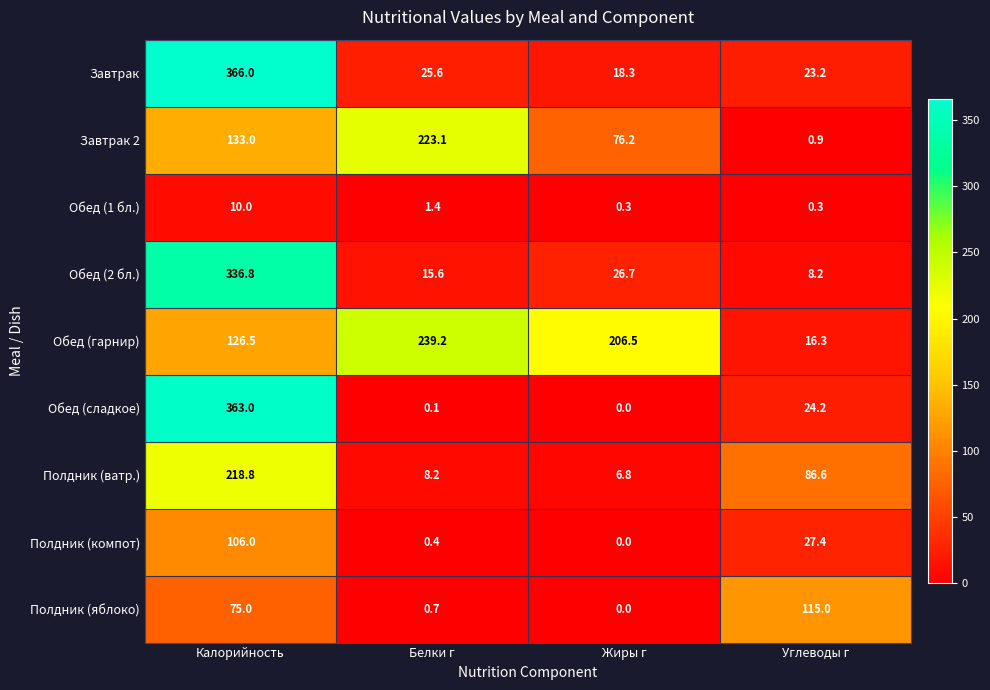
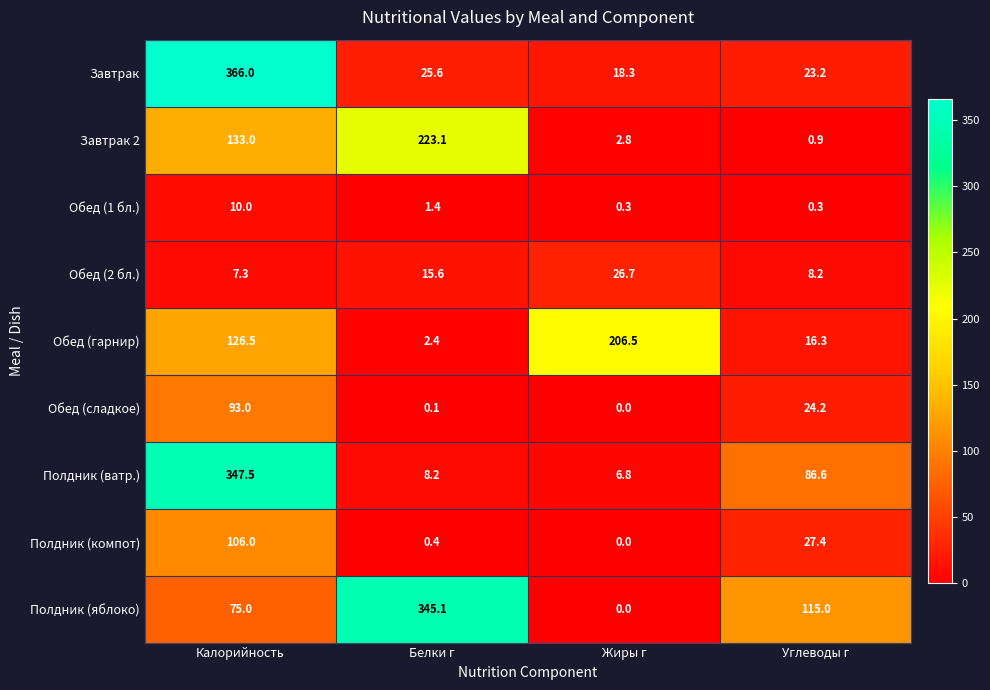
Завтрак 2, Жиры г: 76.2 -> 2.8
Обед (2 бл.), Калорийность: 336.8 -> 7.3
Обед (гарнир), Белки г: 239.2 -> 2.4
Обед (сладкое), Калорийность: 363.0 -> 93.0
Полдник (ватр.), Калорийность: 218.8 -> 347.5
Полдник (яблоко), Белки г: 0.7 -> 345.1
